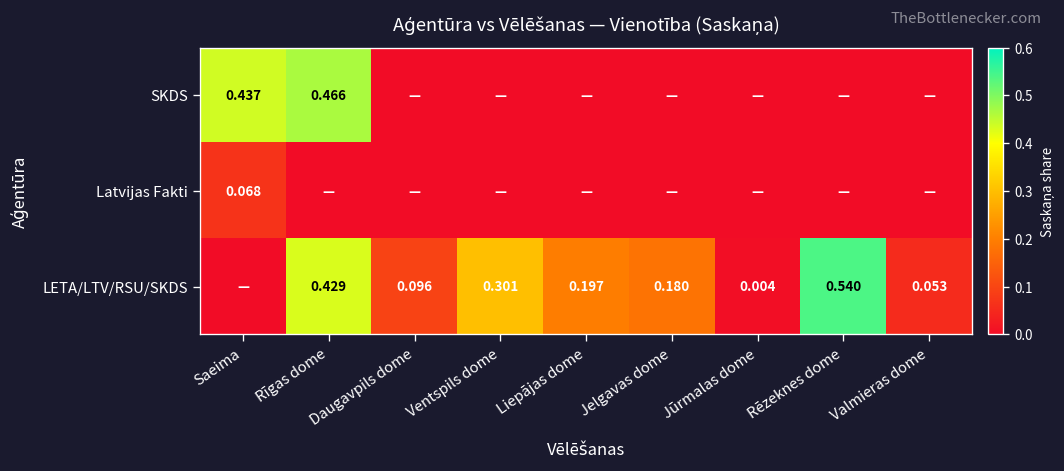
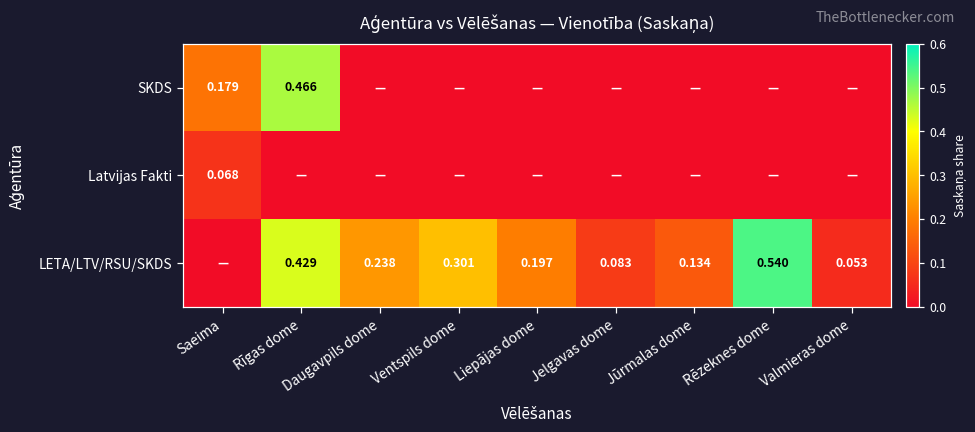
SKDS, Saeima: 0.437 -> 0.179
LETA/LTV/RSU/SKDS, Daugavpils dome: 0.096 -> 0.238
LETA/LTV/RSU/SKDS, Jelgavas dome: 0.180 -> 0.083
LETA/LTV/RSU/SKDS, Jūrmalas dome: 0.004 -> 0.134
